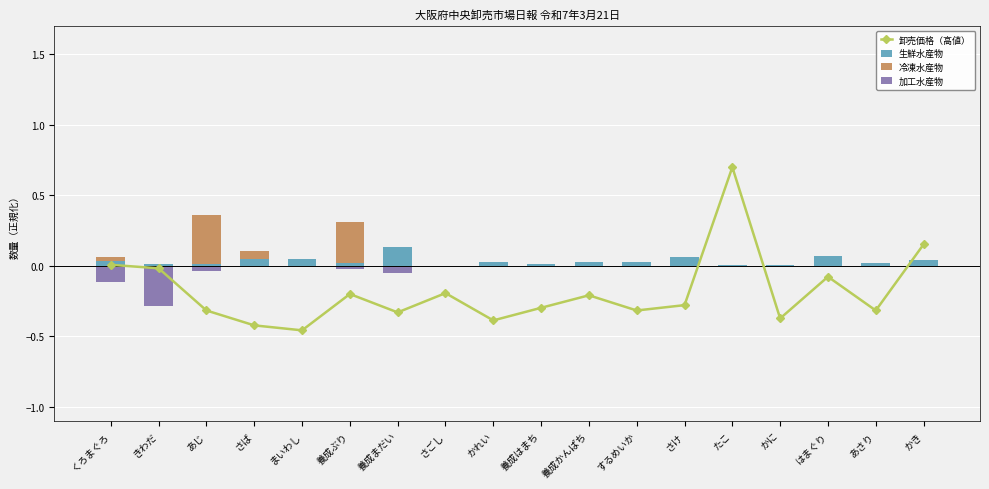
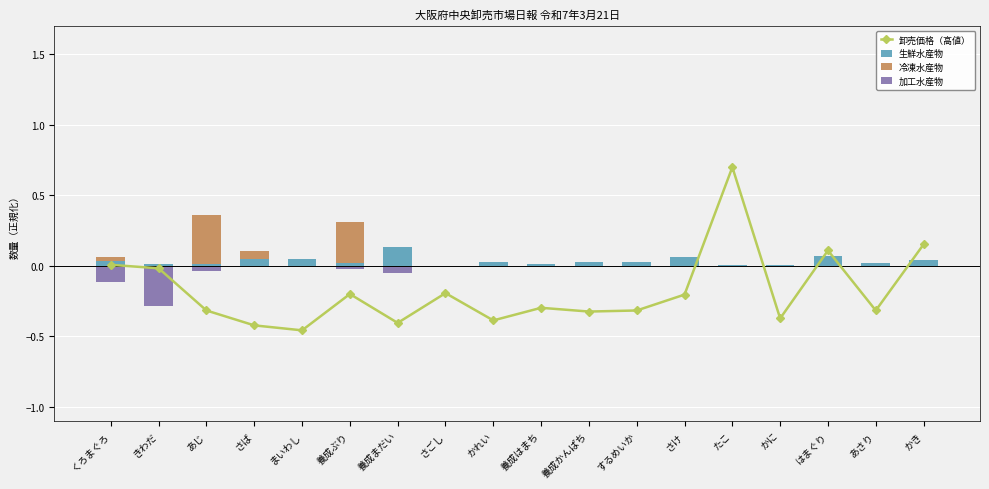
卸売価格（高値）, 養成まだい: -0.33 -> -0.41
卸売価格（高値）, 養成かんぱち: -0.21 -> -0.32
卸売価格（高値）, さけ: -0.28 -> -0.20
卸売価格（高値）, はまぐり: -0.08 -> 0.11
